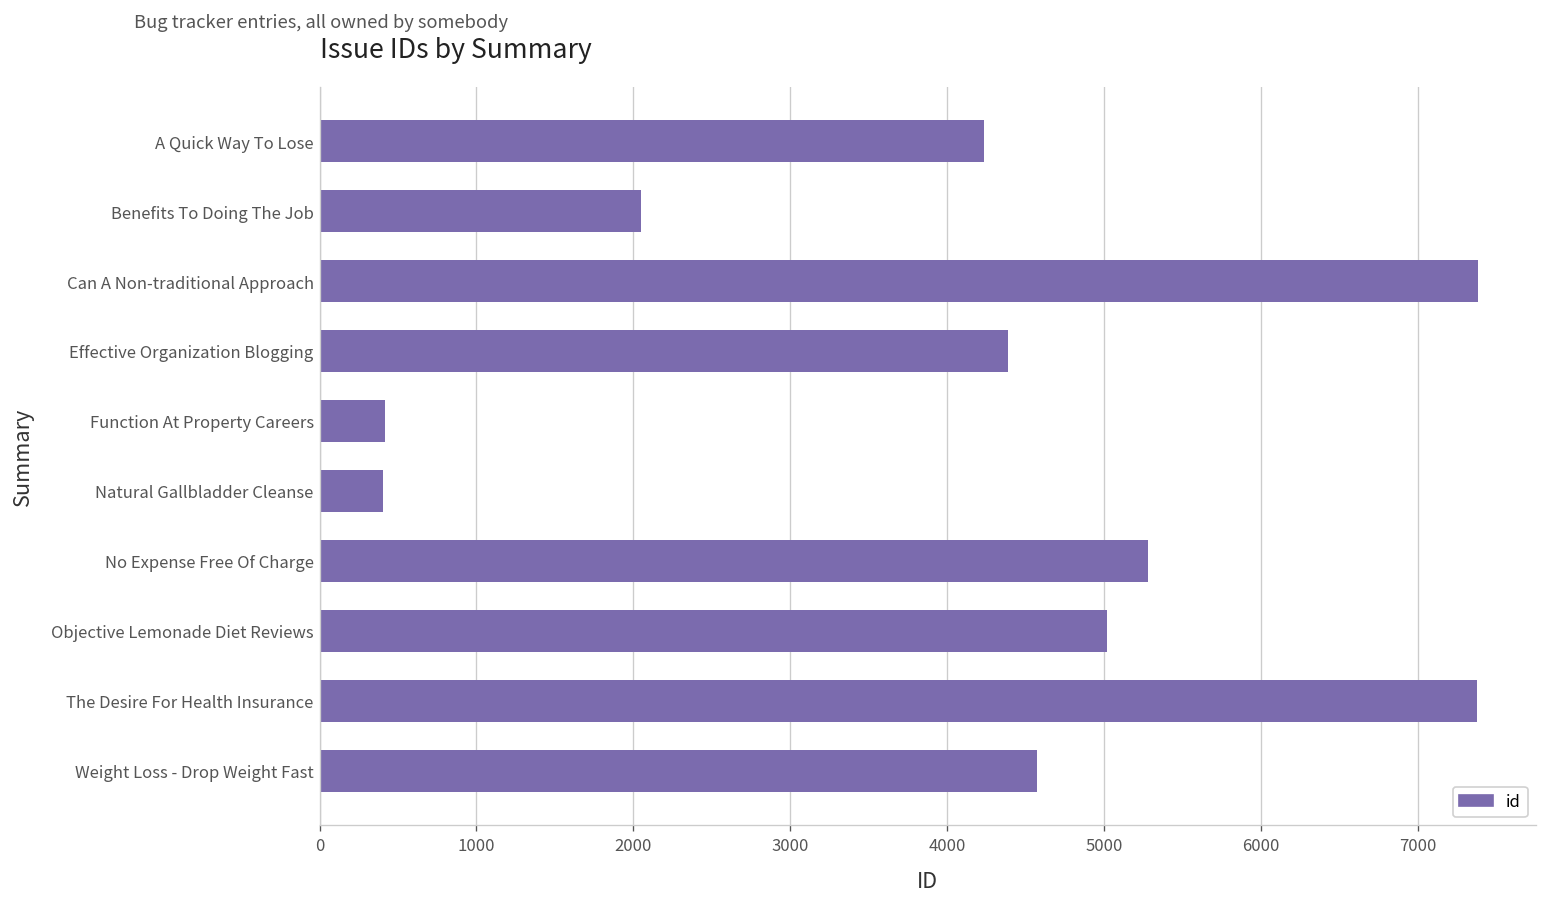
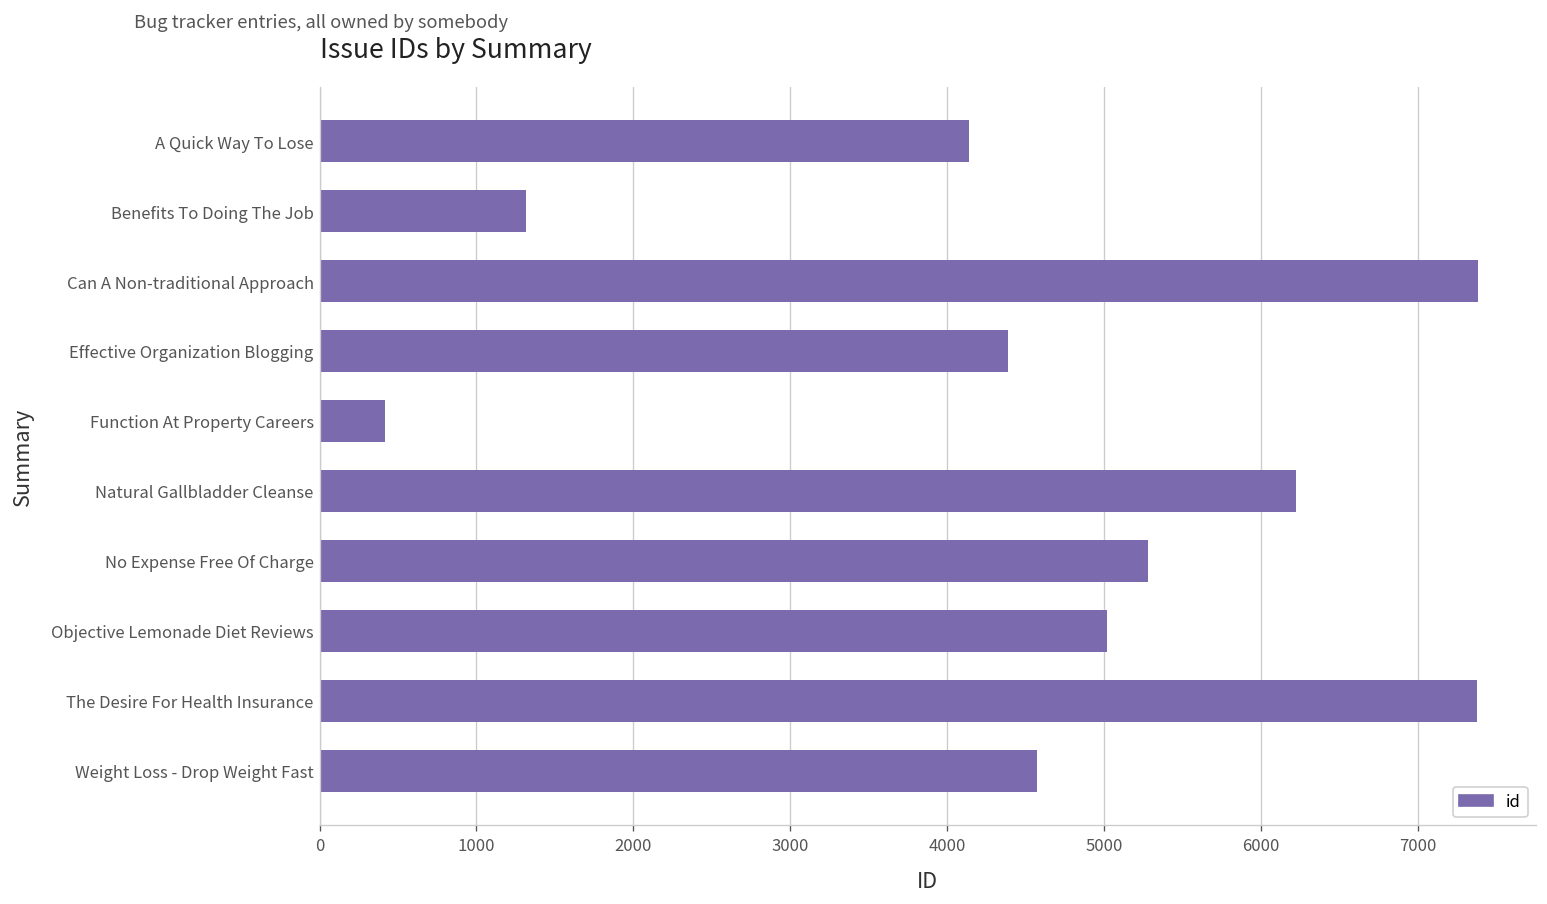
A Quick Way To Lose: 4240 -> 4140
Benefits To Doing The Job: 2050 -> 1320
Natural Gallbladder Cleanse: 400 -> 6220
